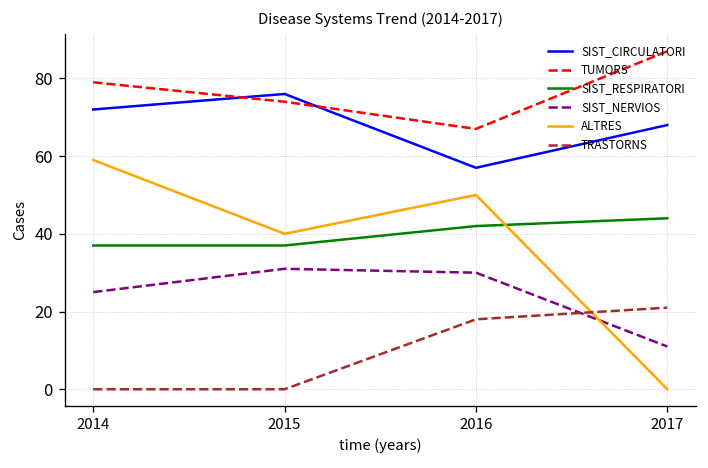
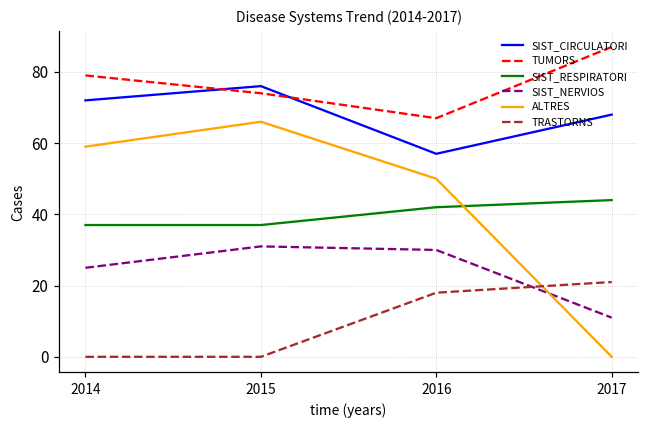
ALTRES, 2015: 40 -> 66
